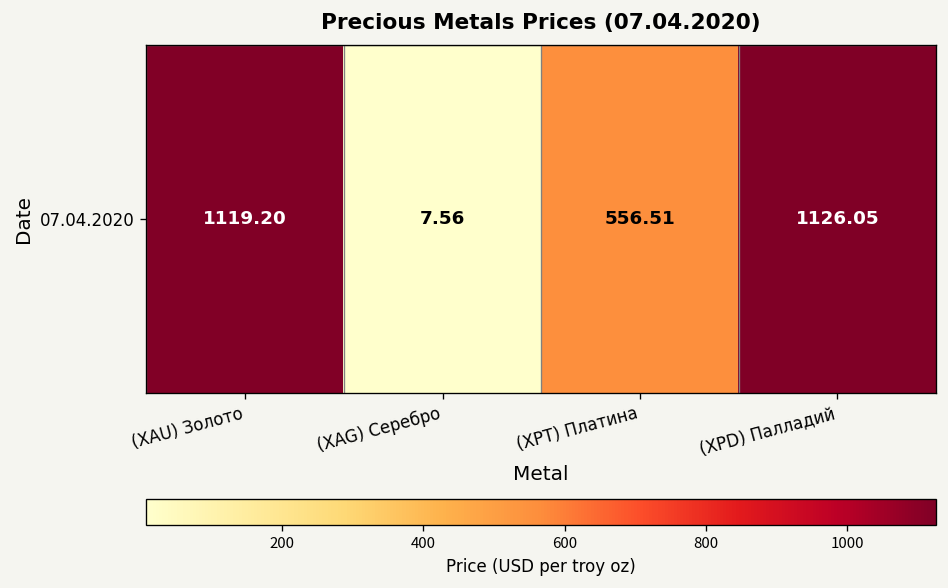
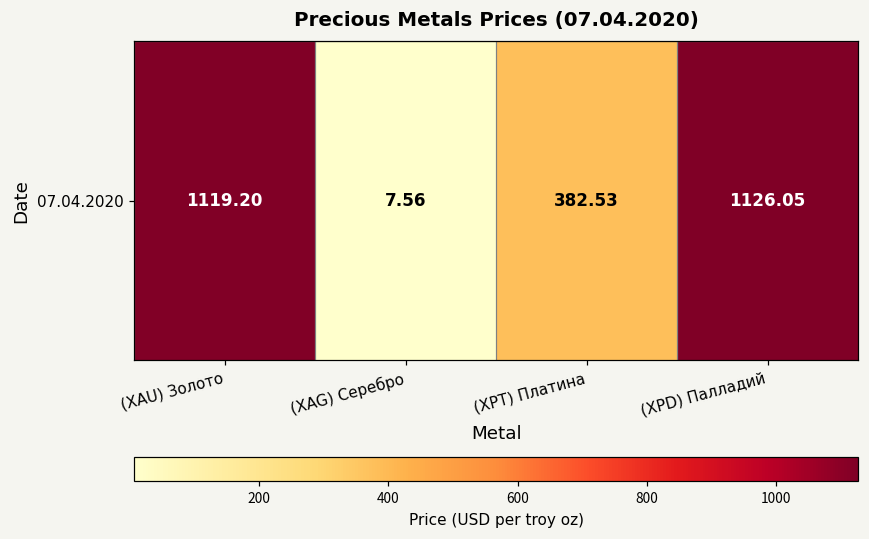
07.04.2020, (XPT) Платина: 556.51 -> 382.53
